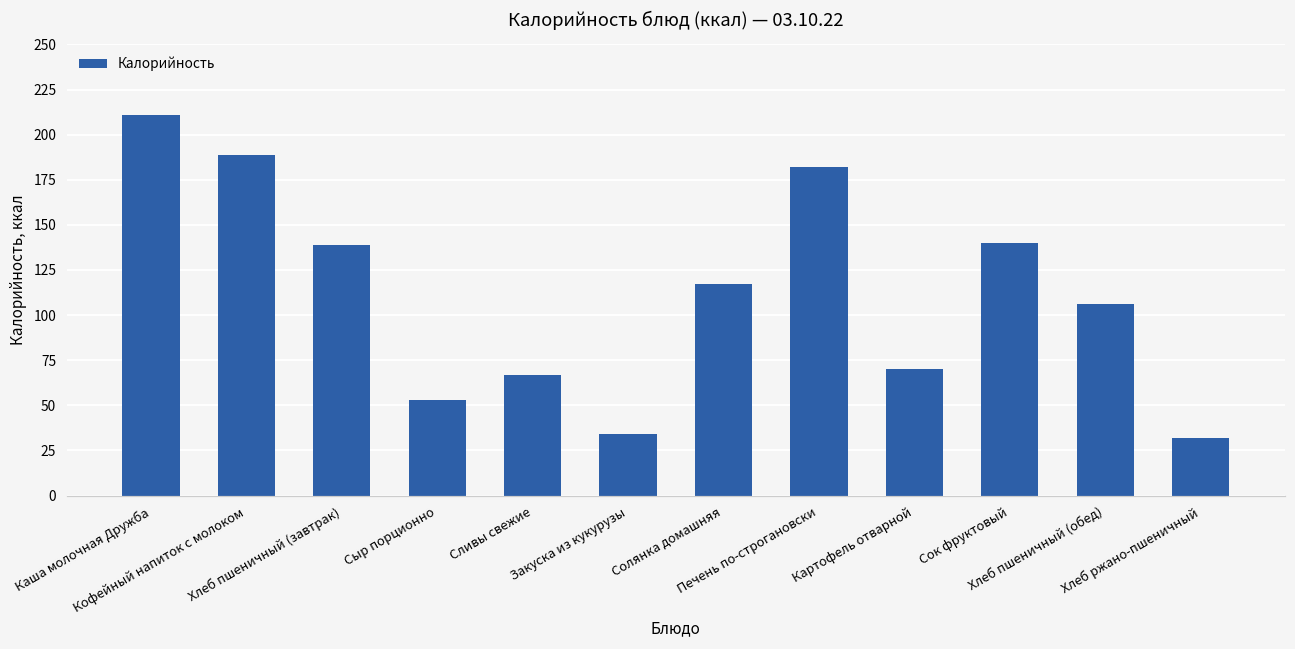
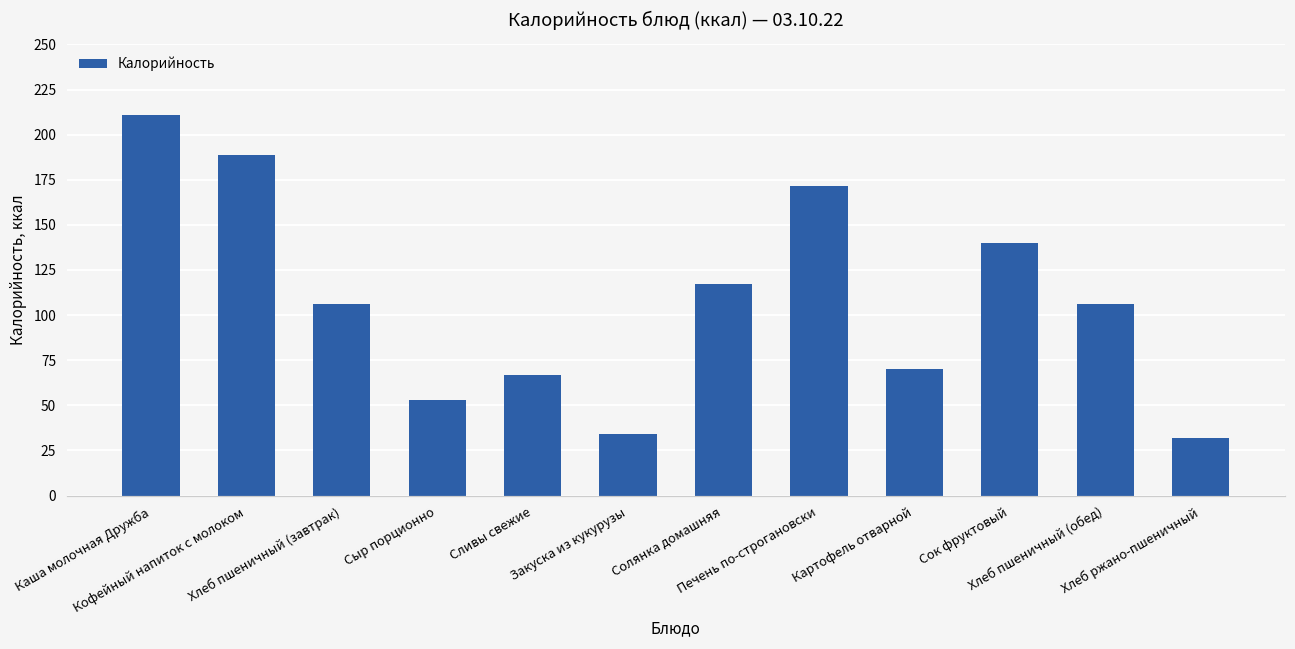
Хлеб пшеничный (завтрак): 139 -> 106
Печень по-строгановски: 182 -> 172
